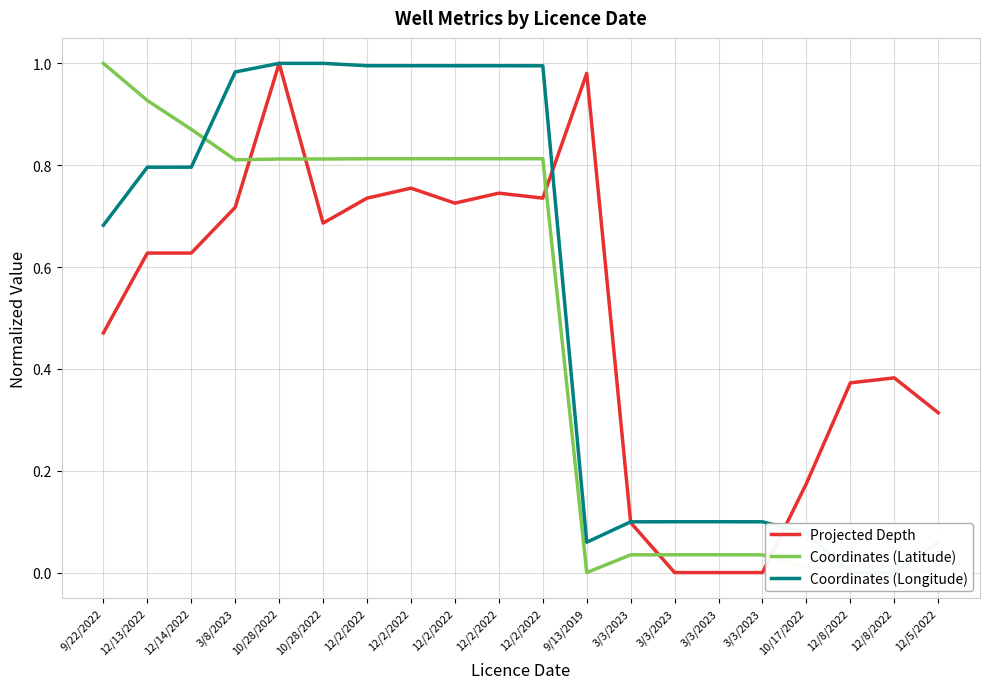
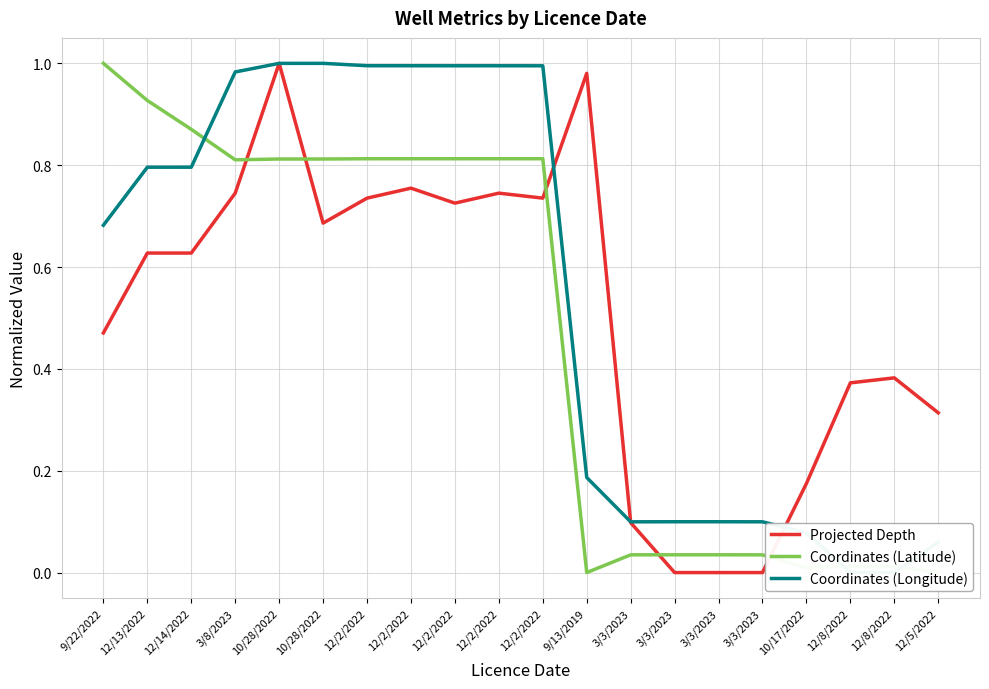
Projected Depth, 3/8/2023: 0.72 -> 0.75
Coordinates (Longitude), 9/13/2019: 0.06 -> 0.19
